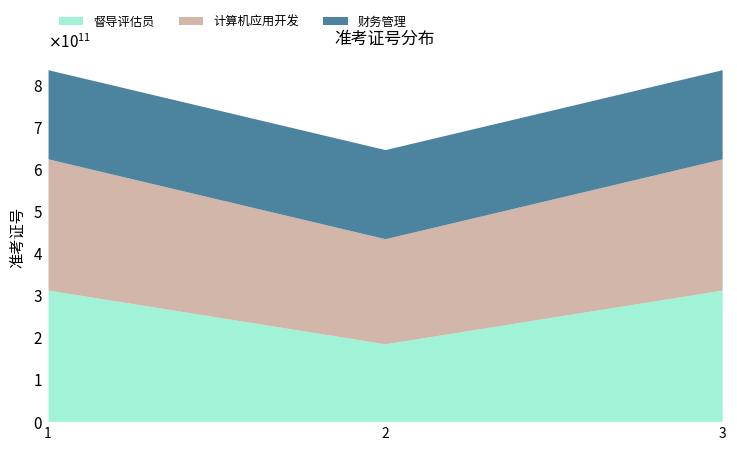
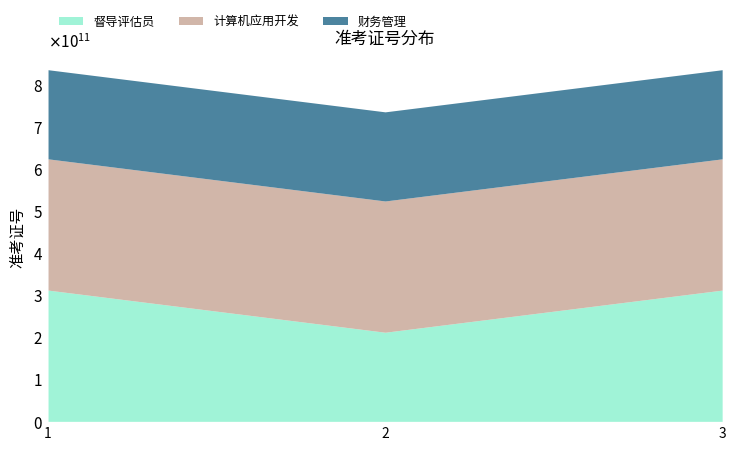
督导评估员, 2: 180000000000 -> 210000000000
计算机应用开发, 2: 250000000000 -> 310000000000
